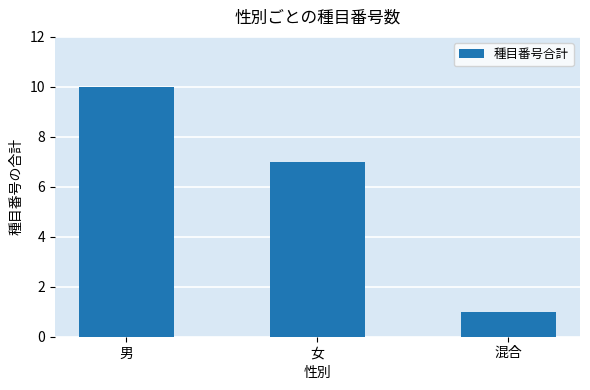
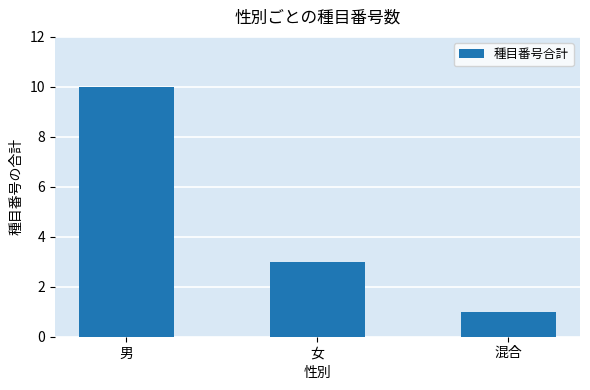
女: 7 -> 3
